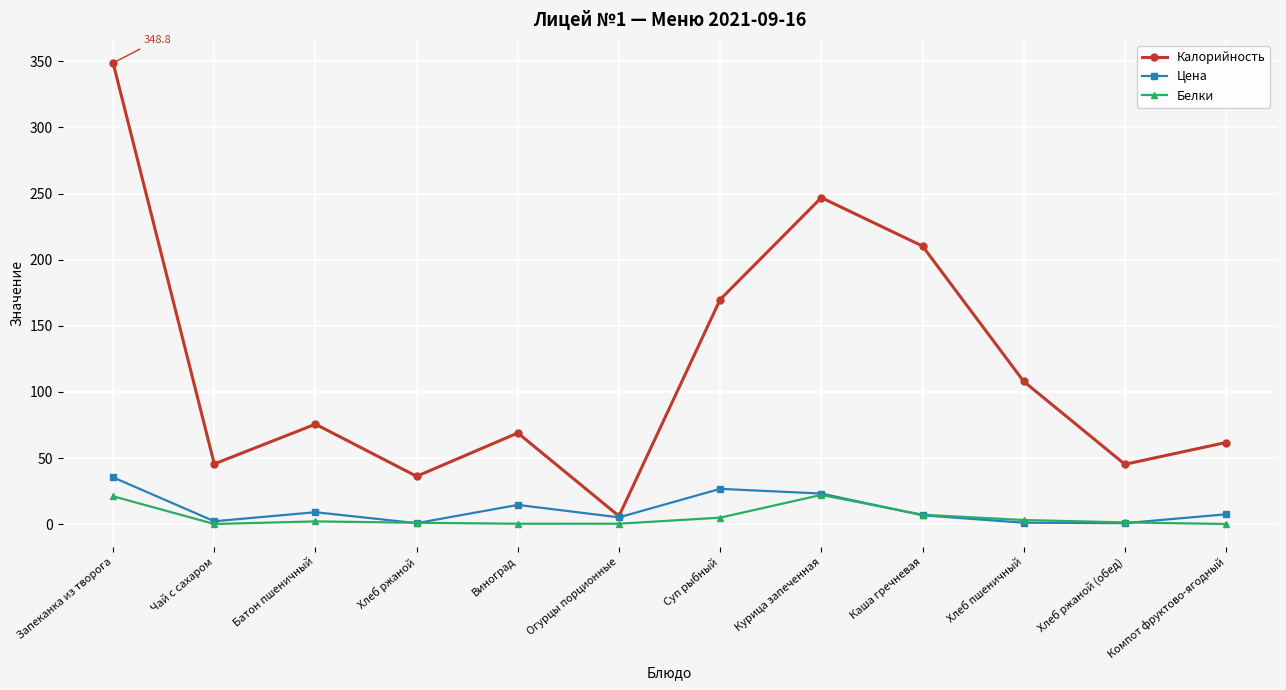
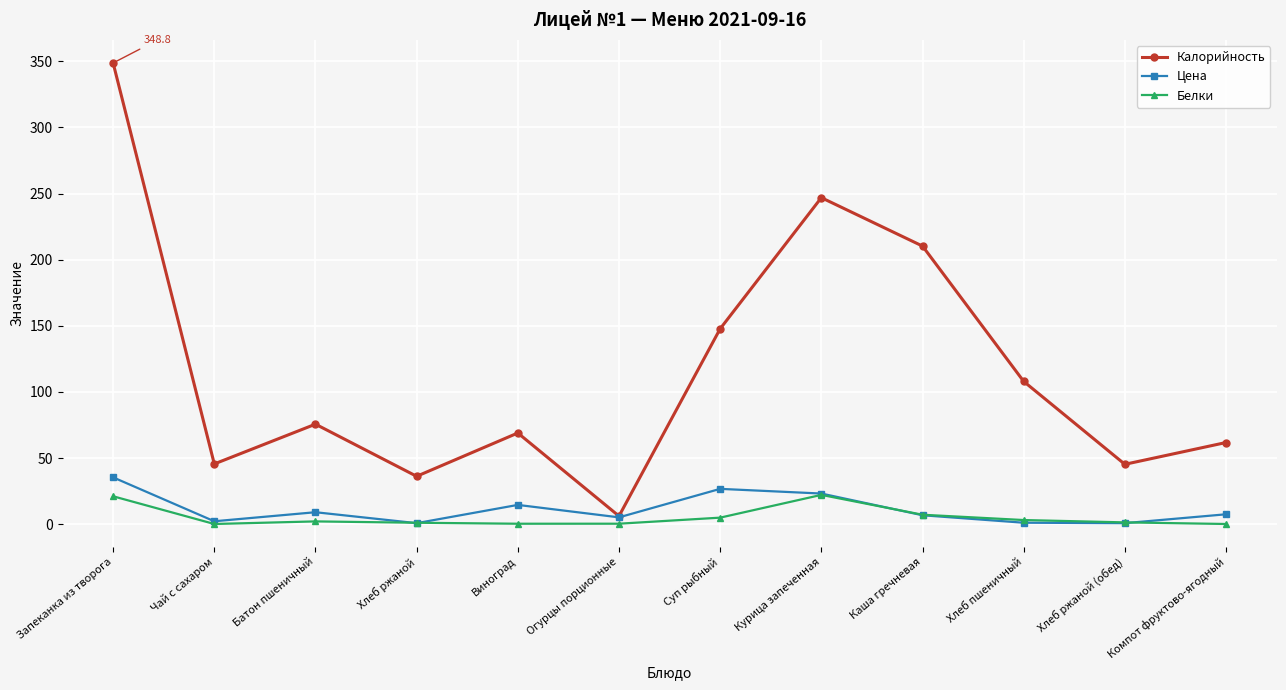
Калорийность, Суп рыбный: 170 -> 148
